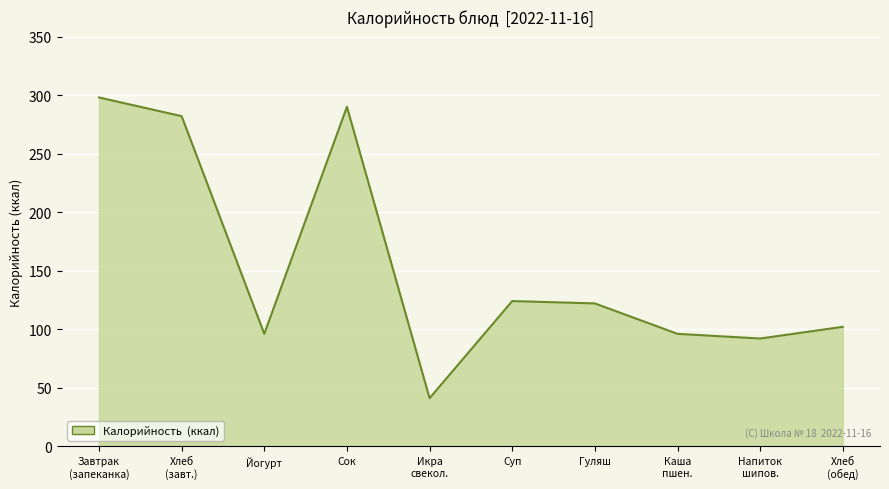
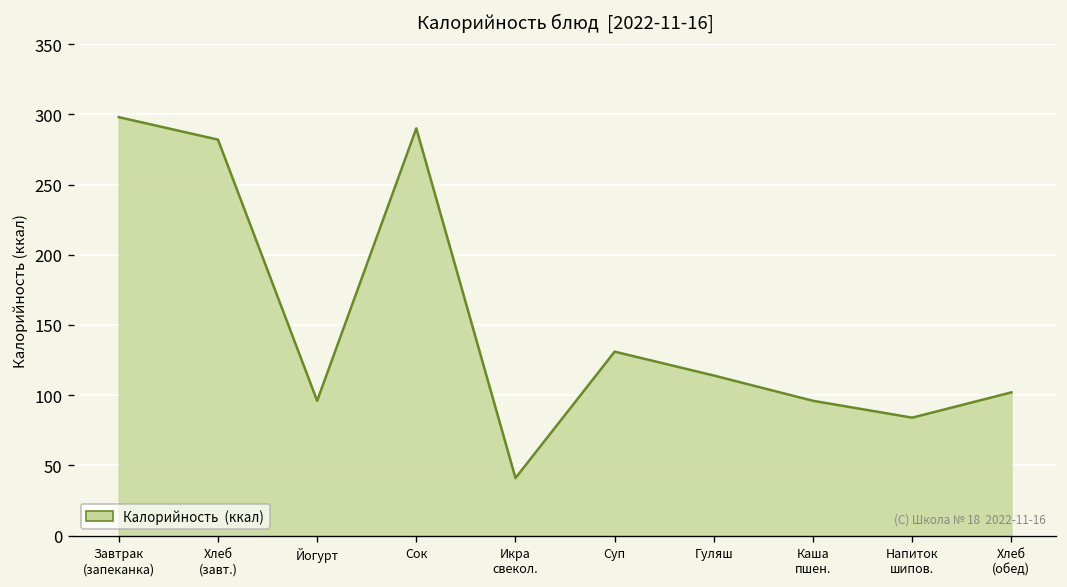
Суп: 124 -> 131
Гуляш: 122 -> 114
Напиток шипов.: 92 -> 84
